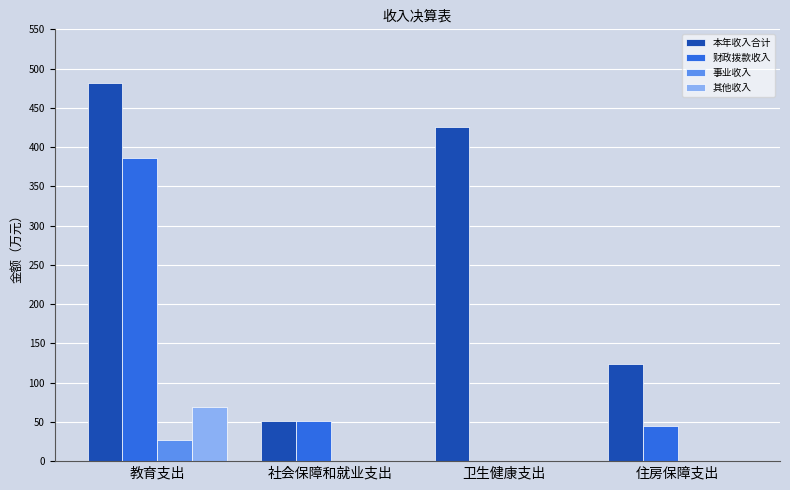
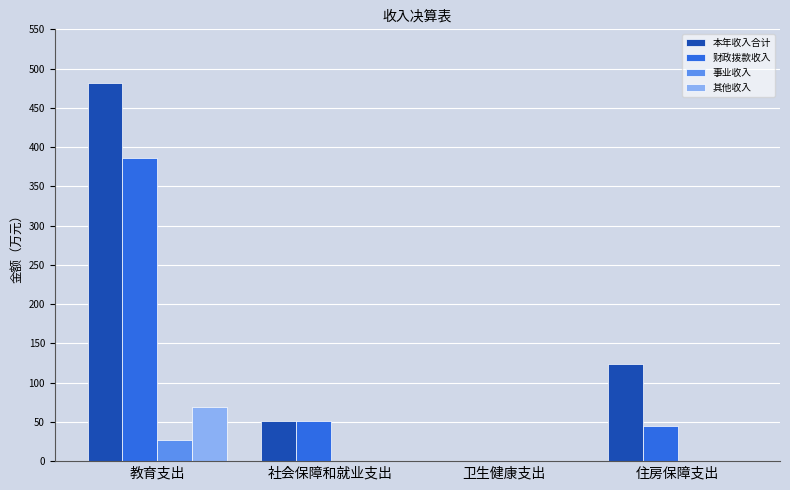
本年收入合计, 卫生健康支出: 430 -> 0
